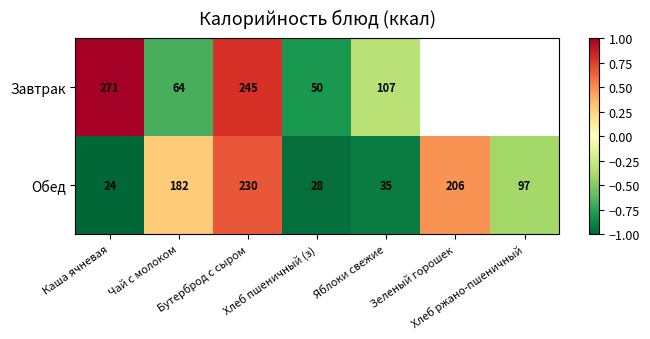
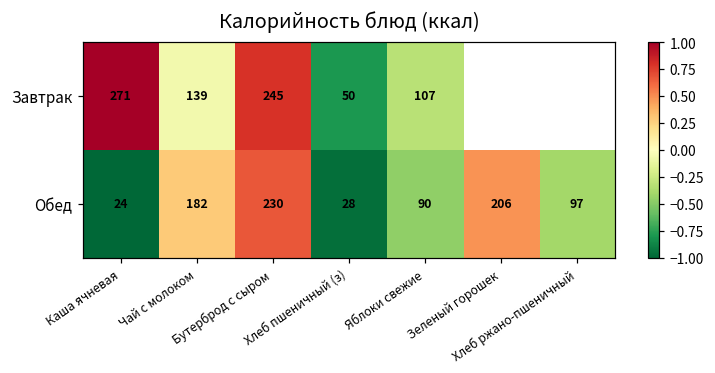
Завтрак, Чай с молоком: 64 -> 139
Обед, Яблоки свежие: 35 -> 90
